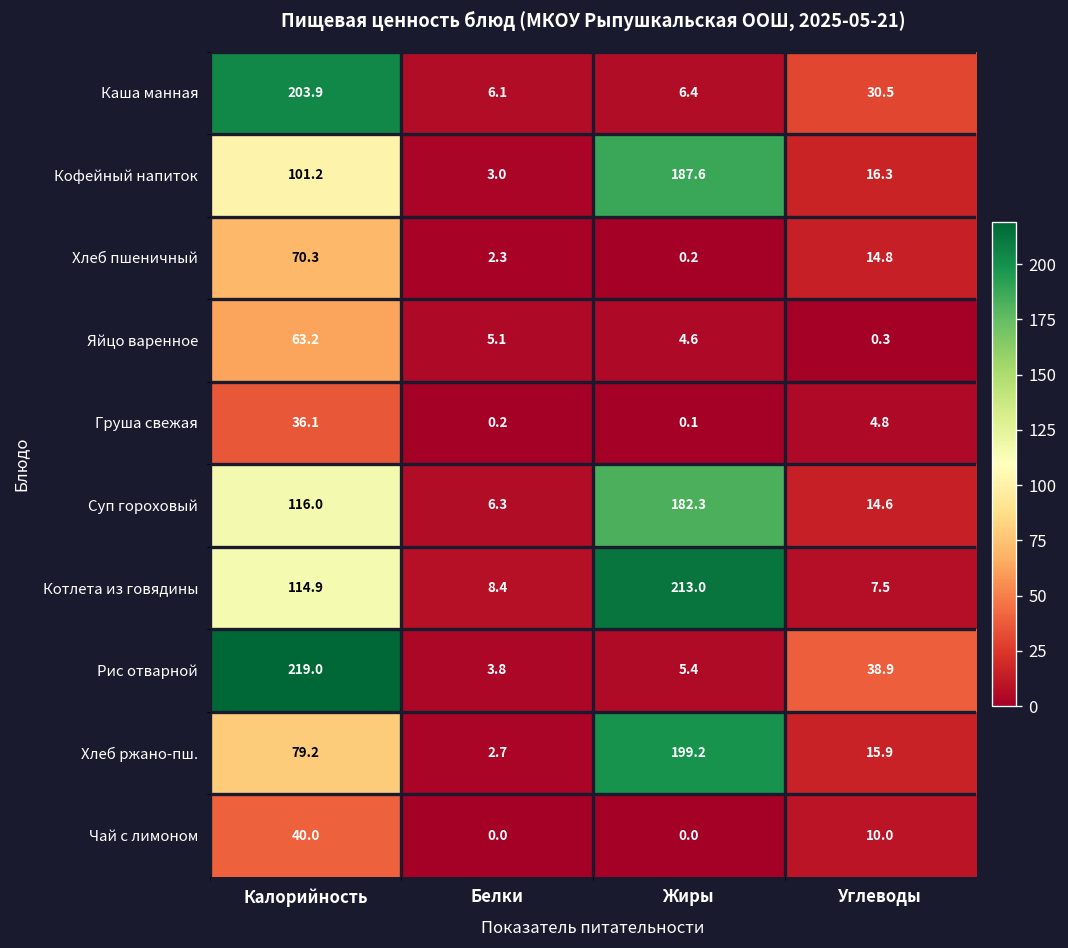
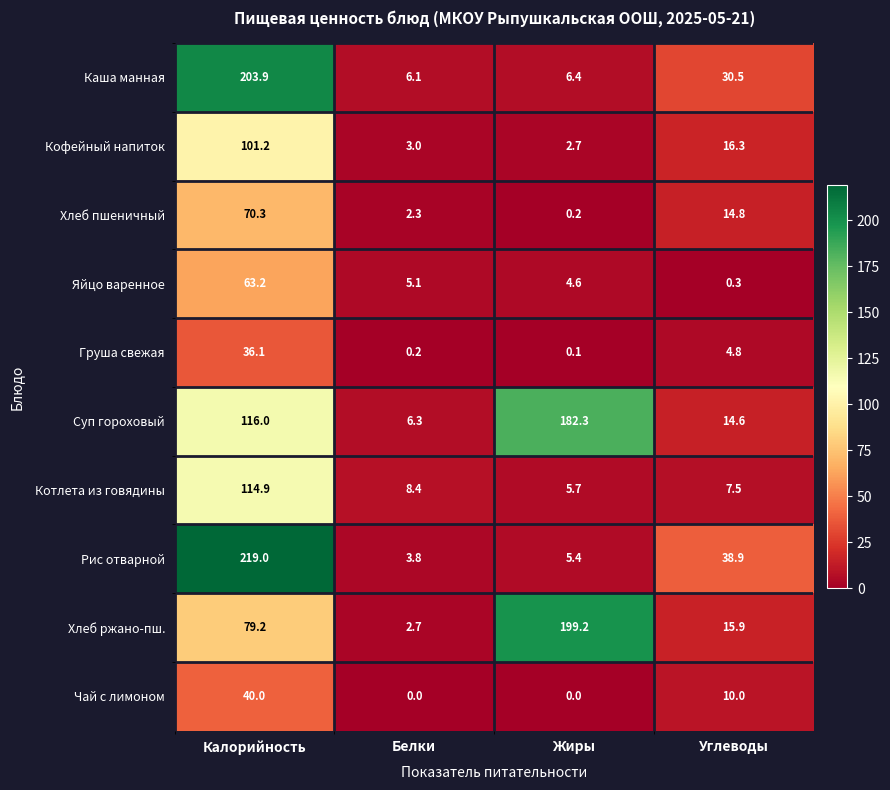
Кофейный напиток, Жиры: 187.6 -> 2.7
Котлета из говядины, Жиры: 213.0 -> 5.7
